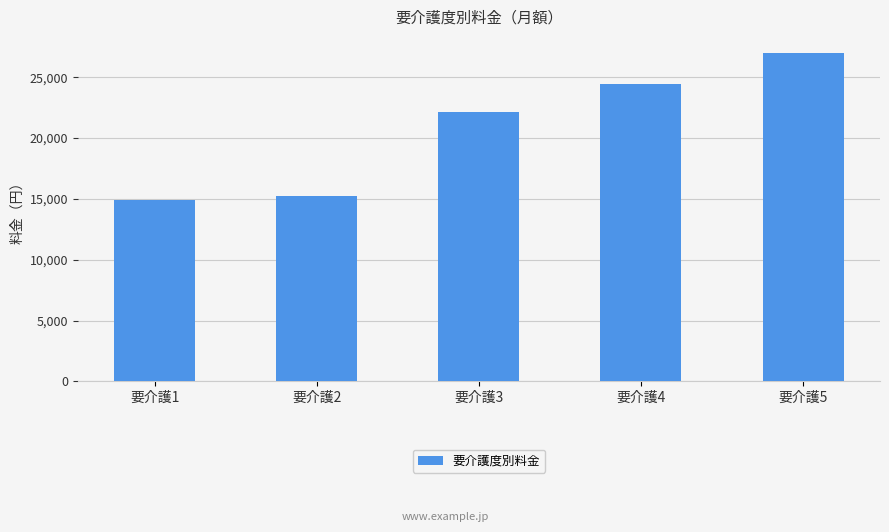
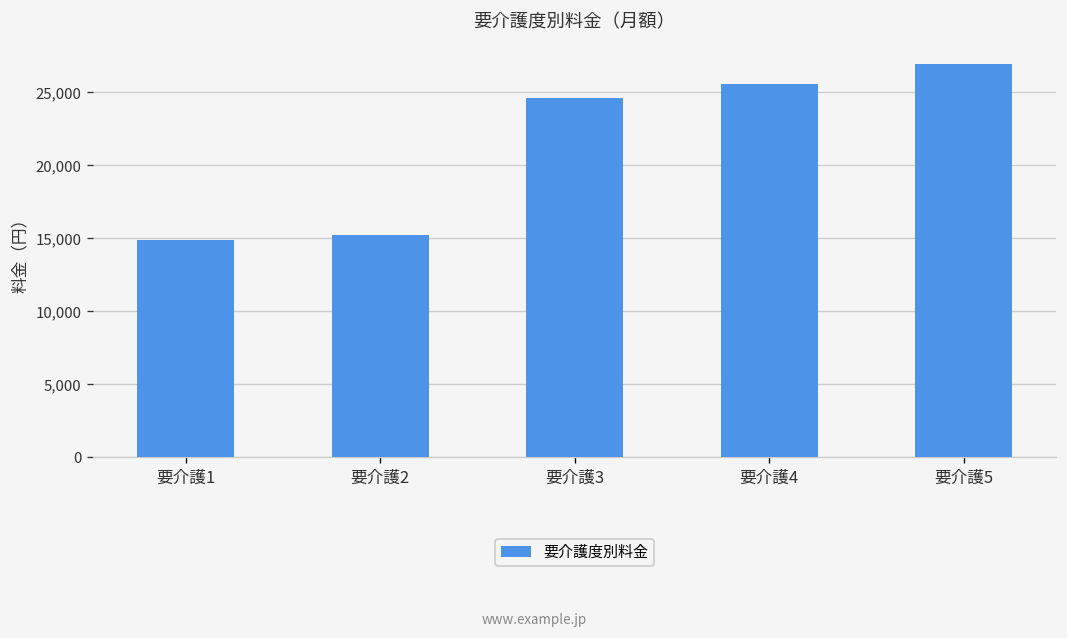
要介護3: 22,200 -> 24,600
要介護4: 24,500 -> 25,600
